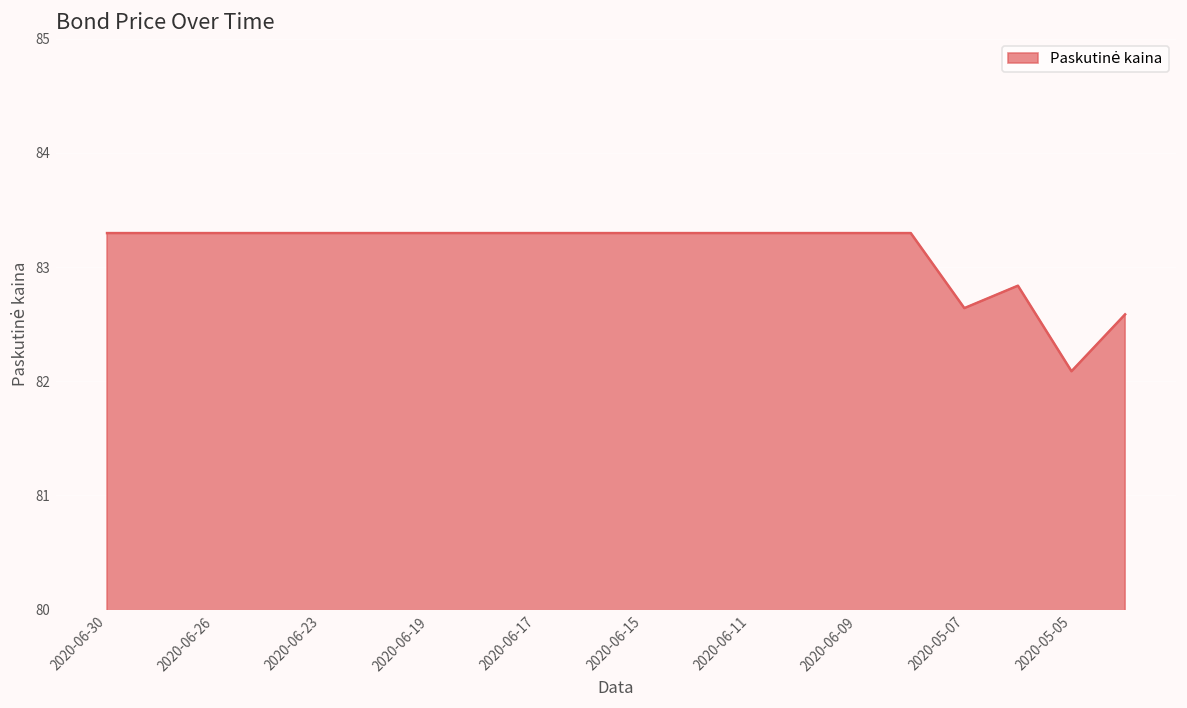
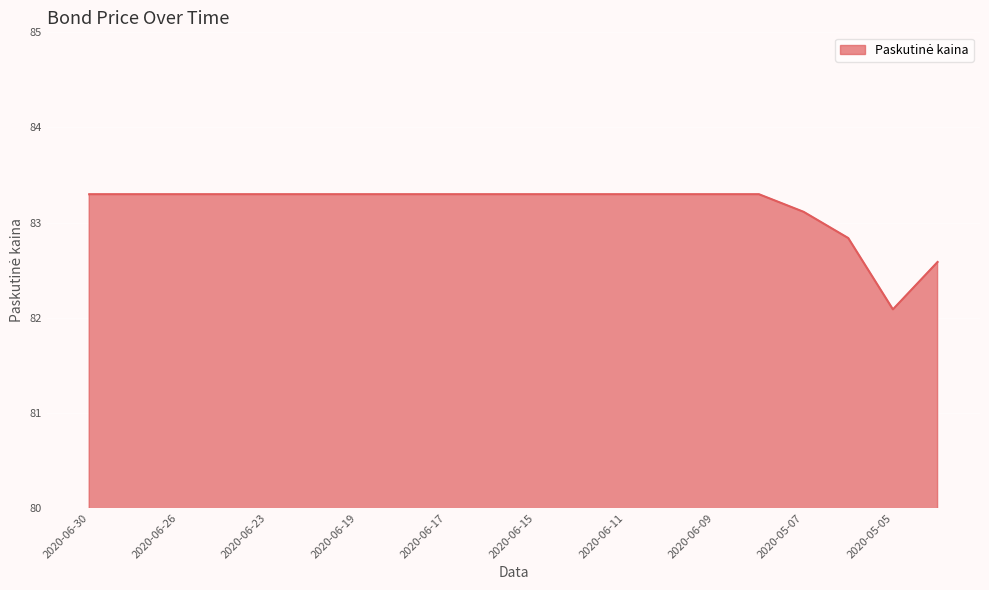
2020-05-07: 82.6 -> 83.1
